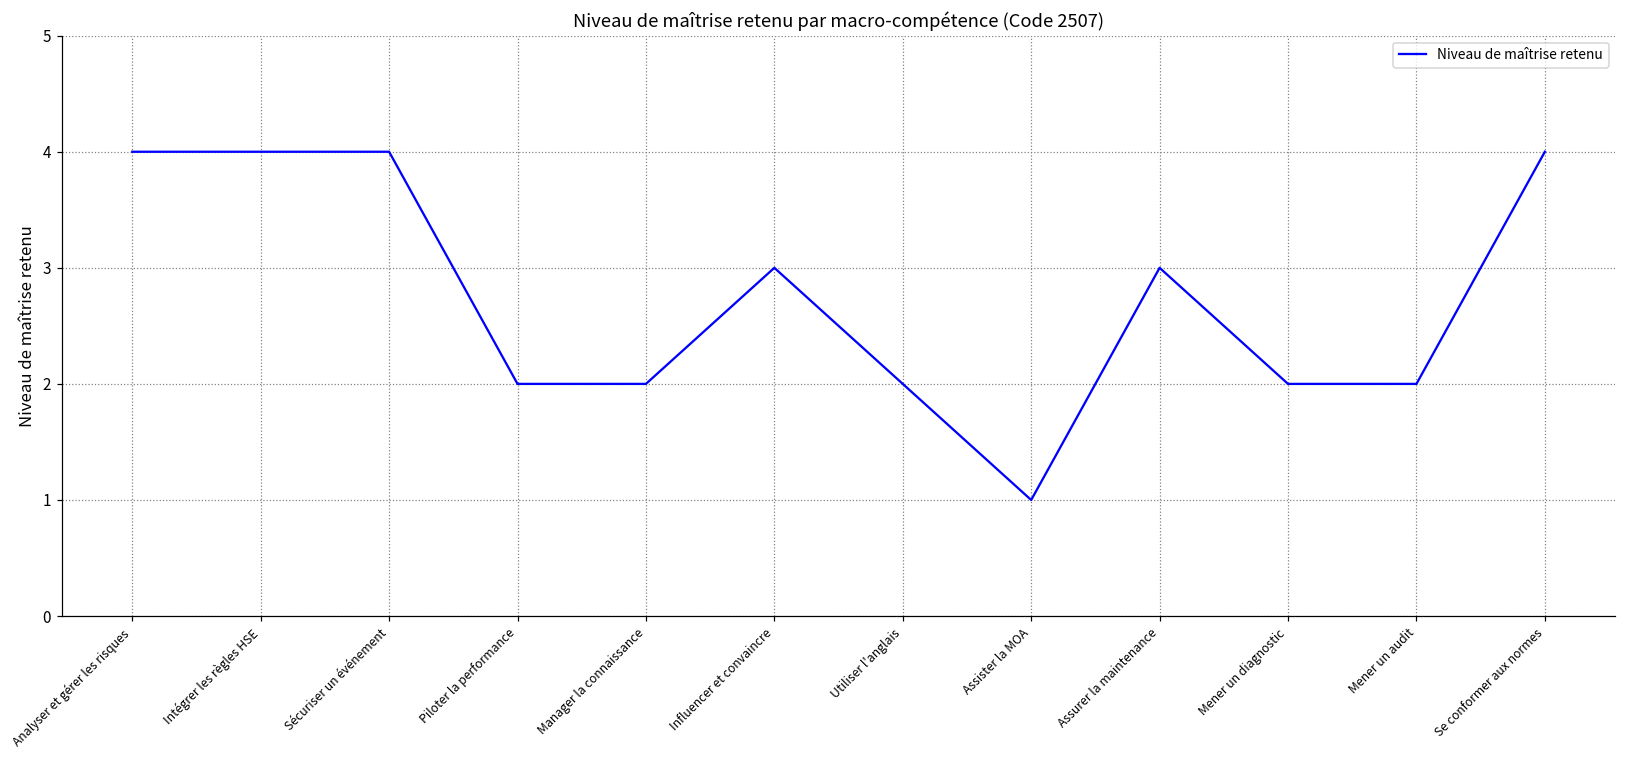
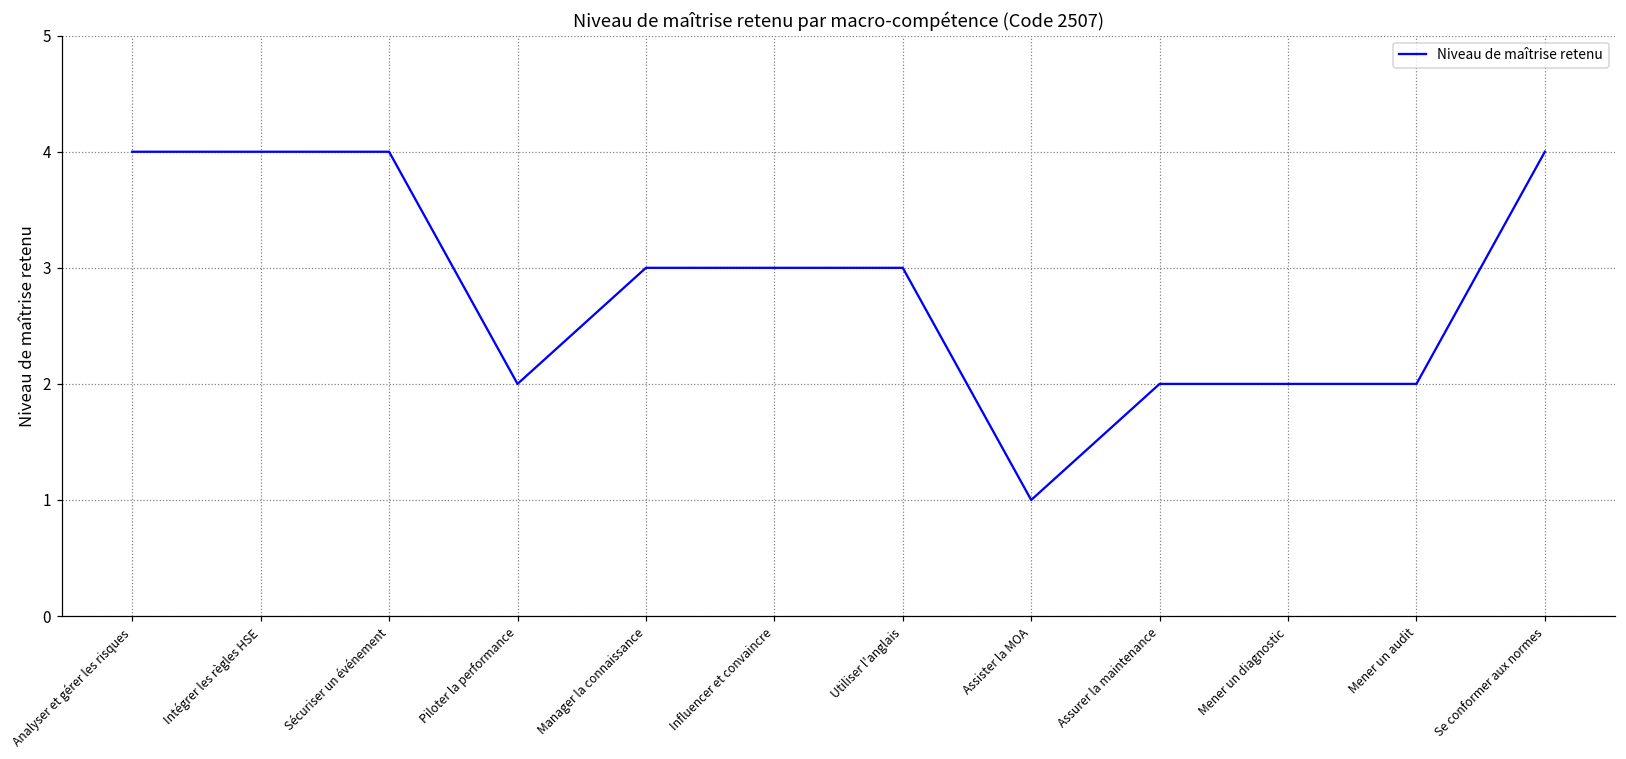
Manager la connaissance: 2 -> 3
Utiliser l'anglais: 2 -> 3
Assurer la maintenance: 3 -> 2
